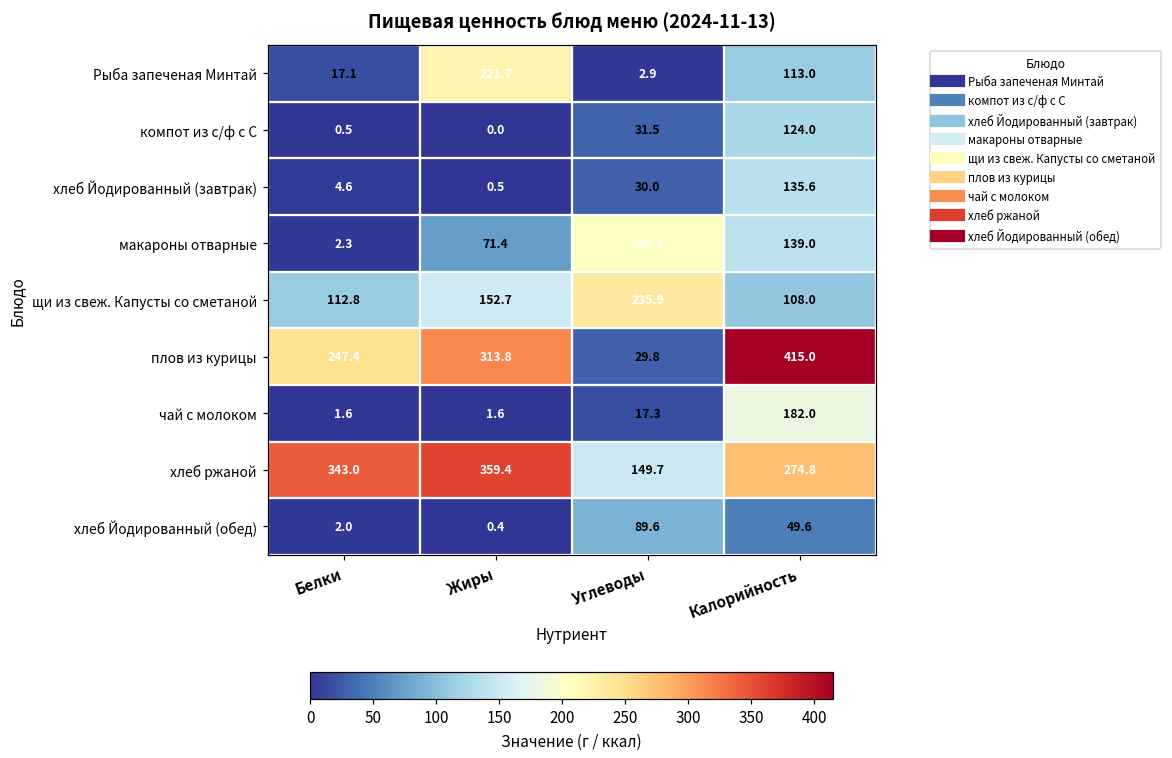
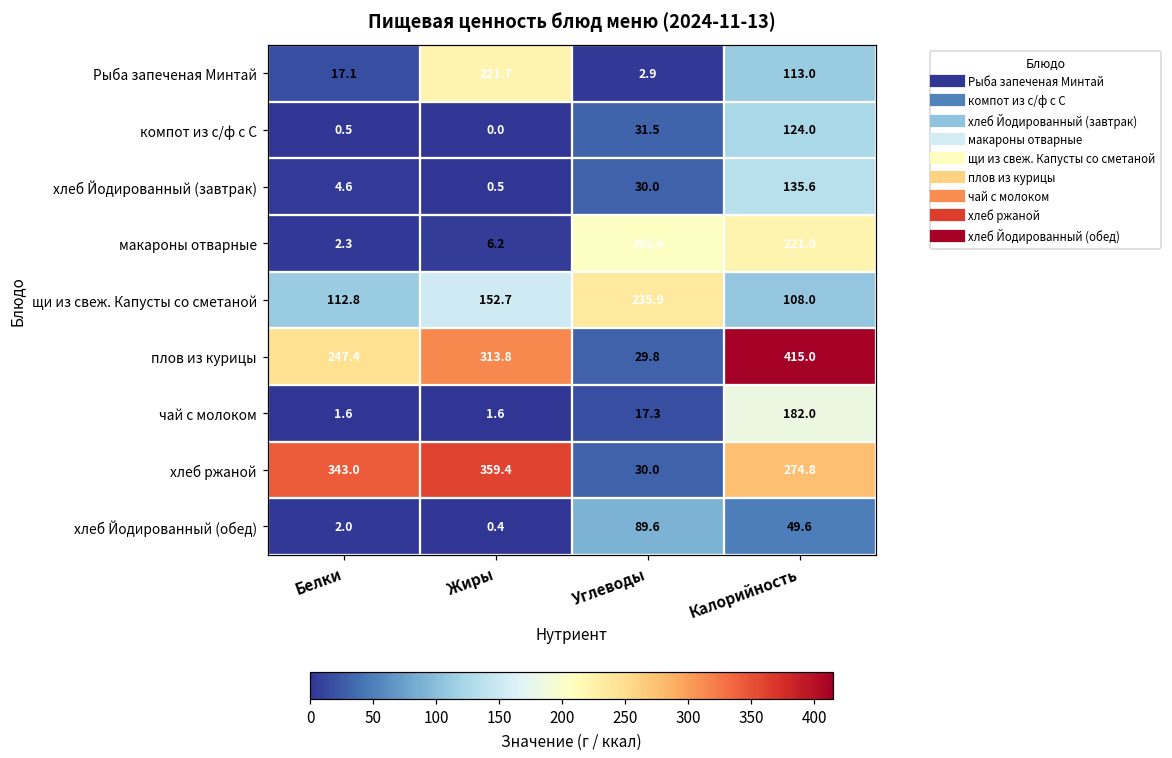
макароны отварные, Жиры: 71.4 -> 6.2
макароны отварные, Калорийность: 139.0 -> 221.0
хлеб ржаной, Углеводы: 149.7 -> 30.0
